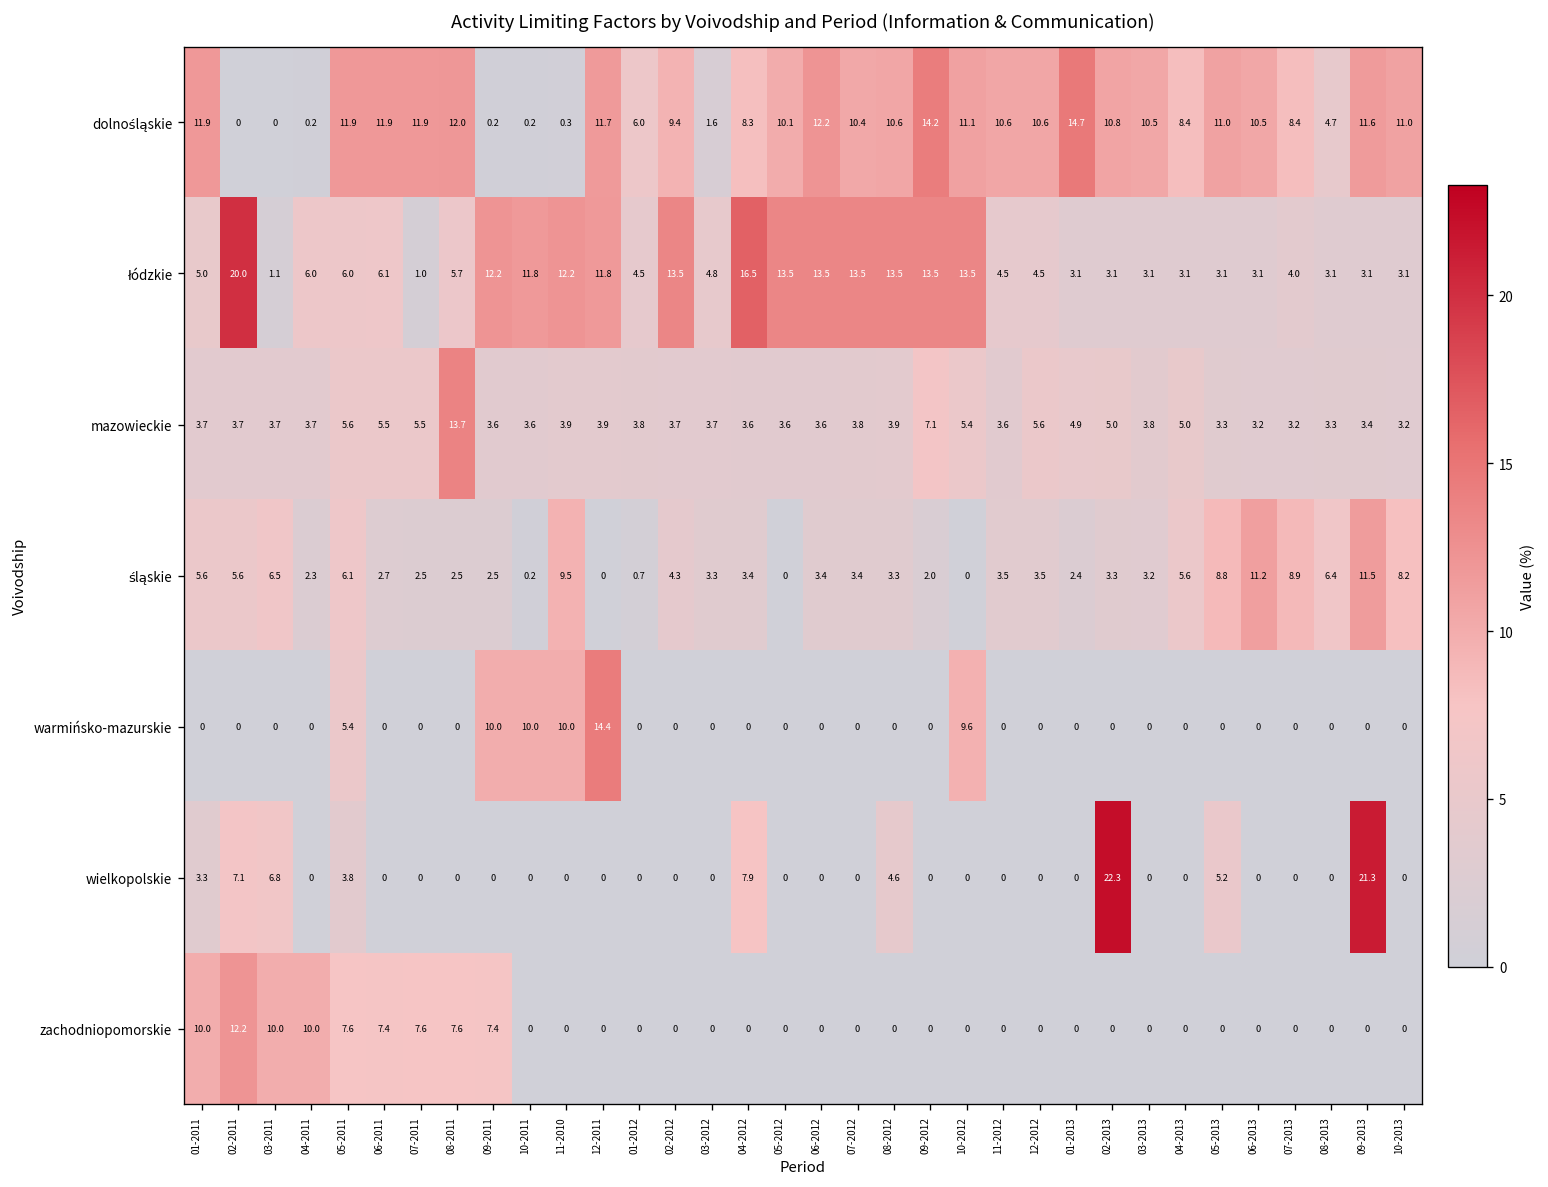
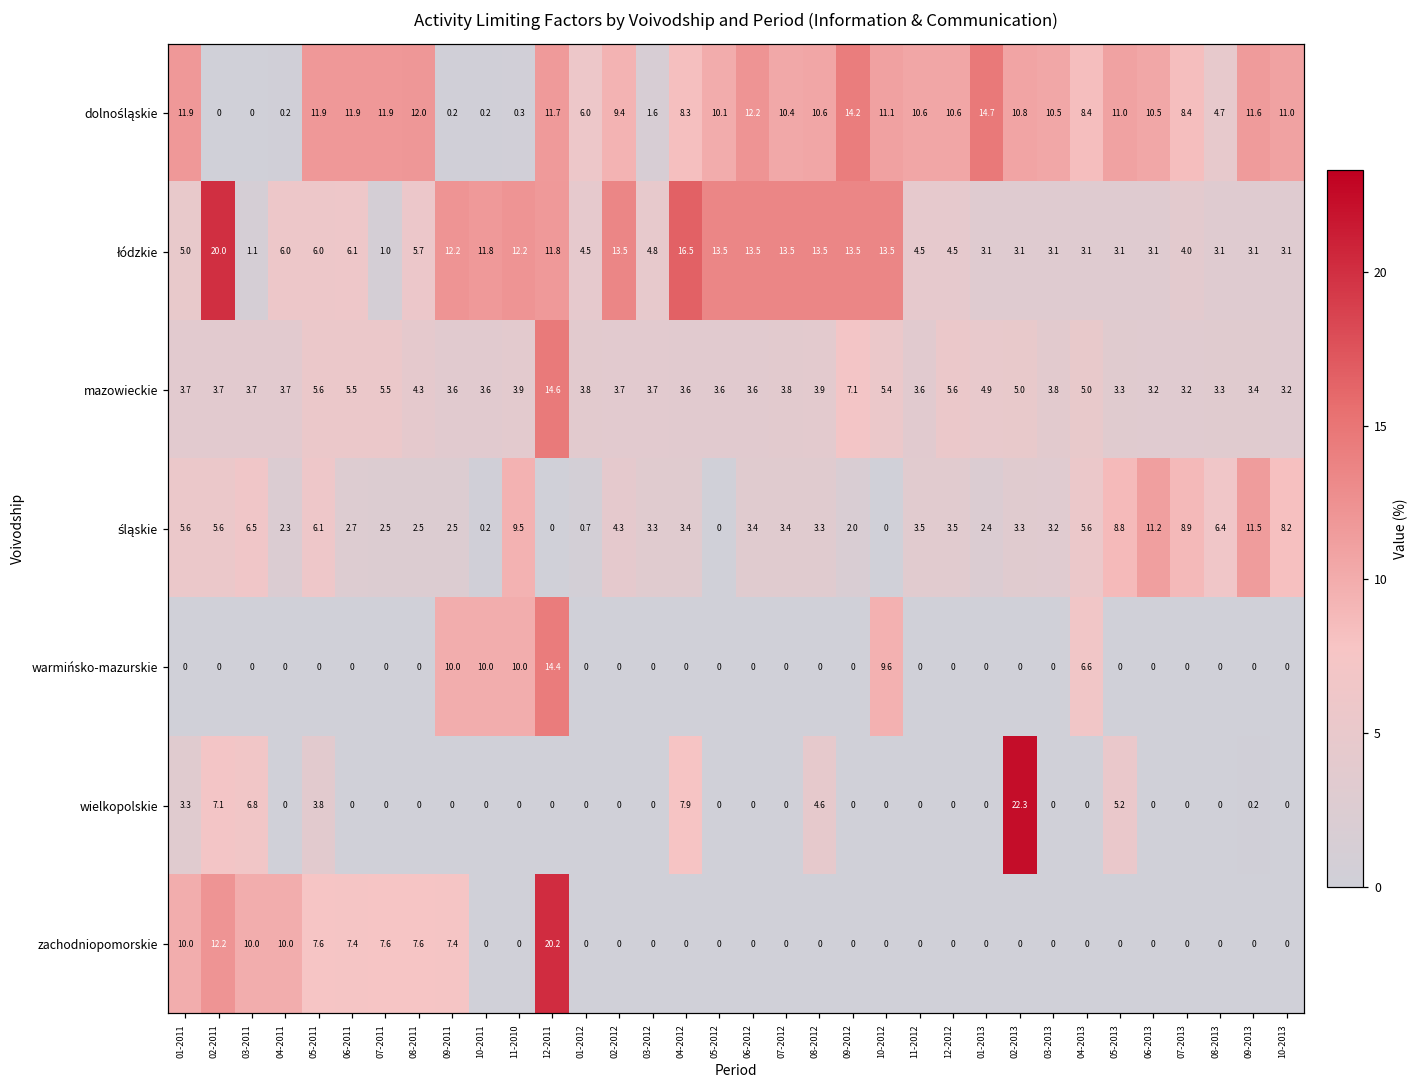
mazowieckie, 08-2011: 13.7 -> 4.3
mazowieckie, 12-2011: 3.9 -> 14.6
warmińsko-mazurskie, 05-2011: 5.4 -> 0
warmińsko-mazurskie, 04-2013: 0 -> 6.6
wielkopolskie, 09-2013: 21.3 -> 0.2
zachodniopomorskie, 12-2011: 0 -> 20.2
